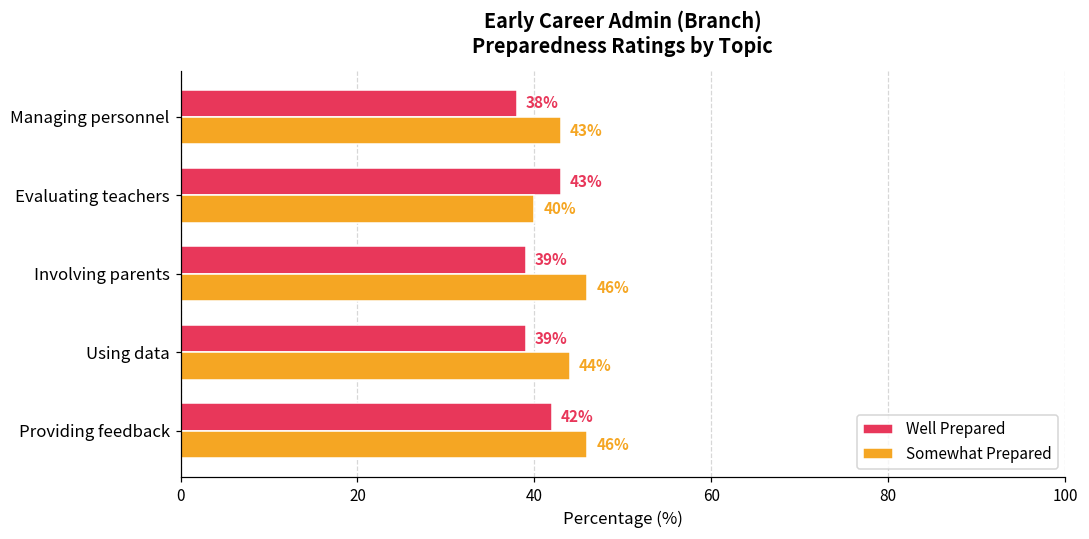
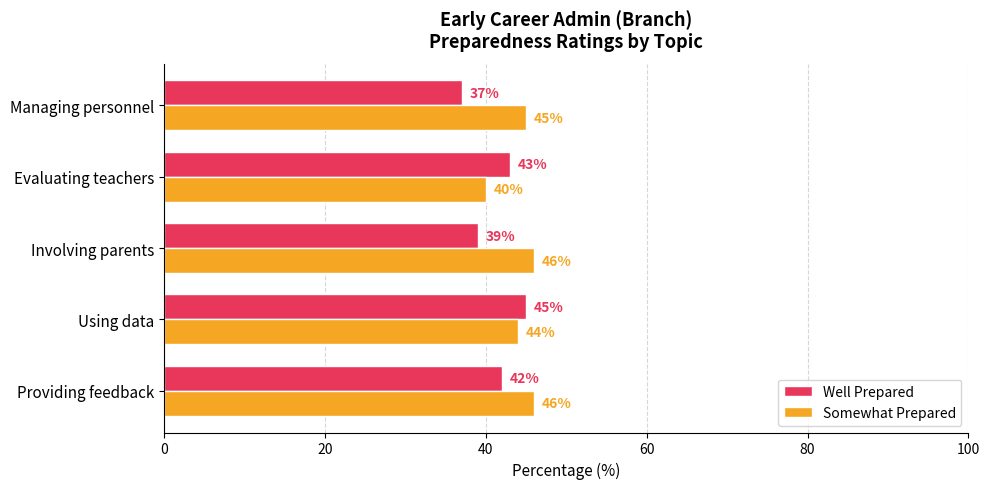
Well Prepared, Managing personnel: 38% -> 37%
Somewhat Prepared, Managing personnel: 43% -> 45%
Well Prepared, Using data: 39% -> 45%
